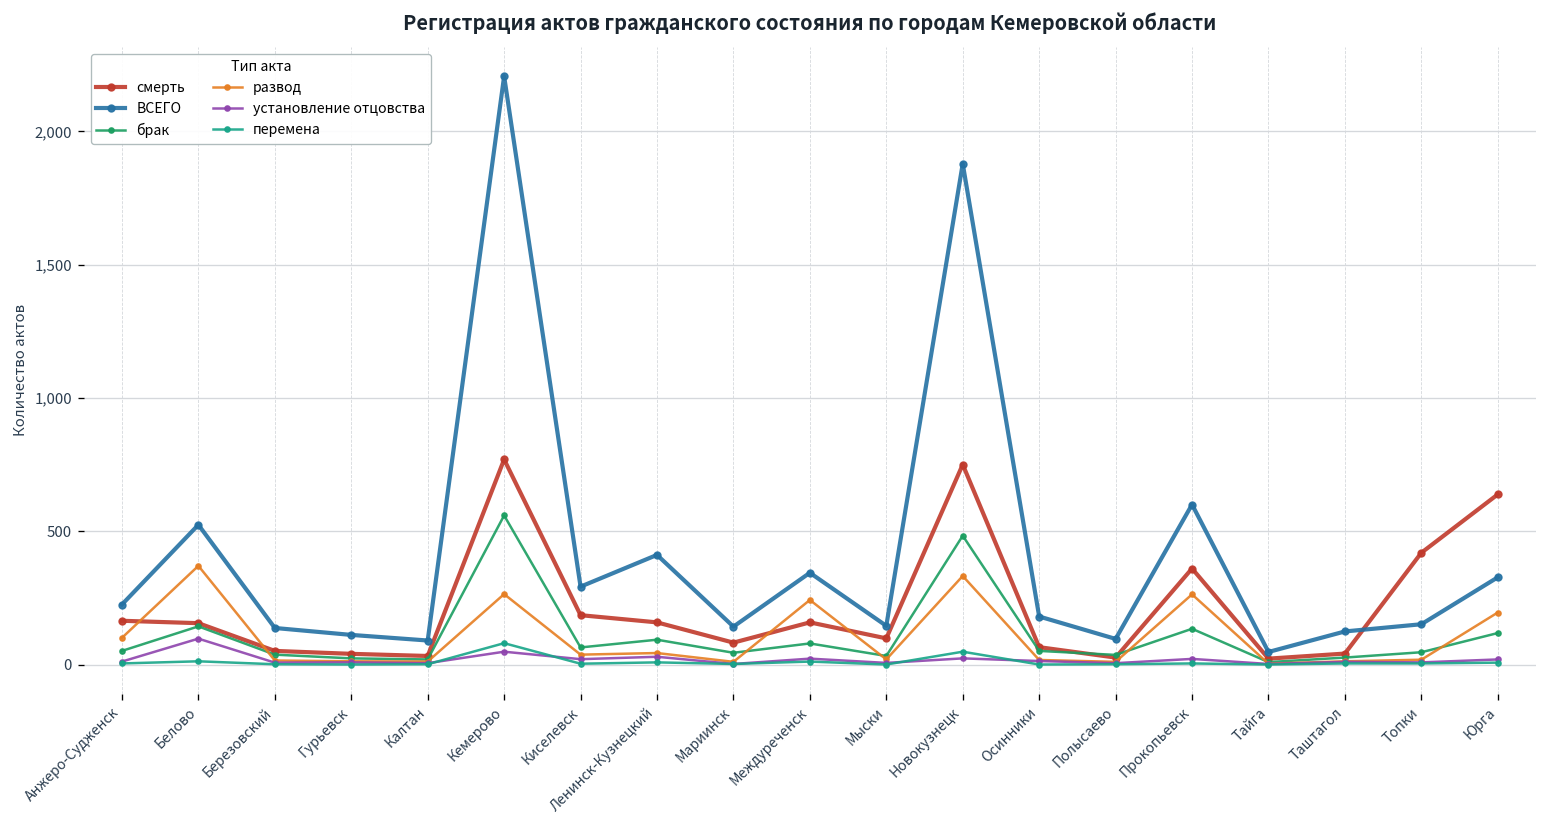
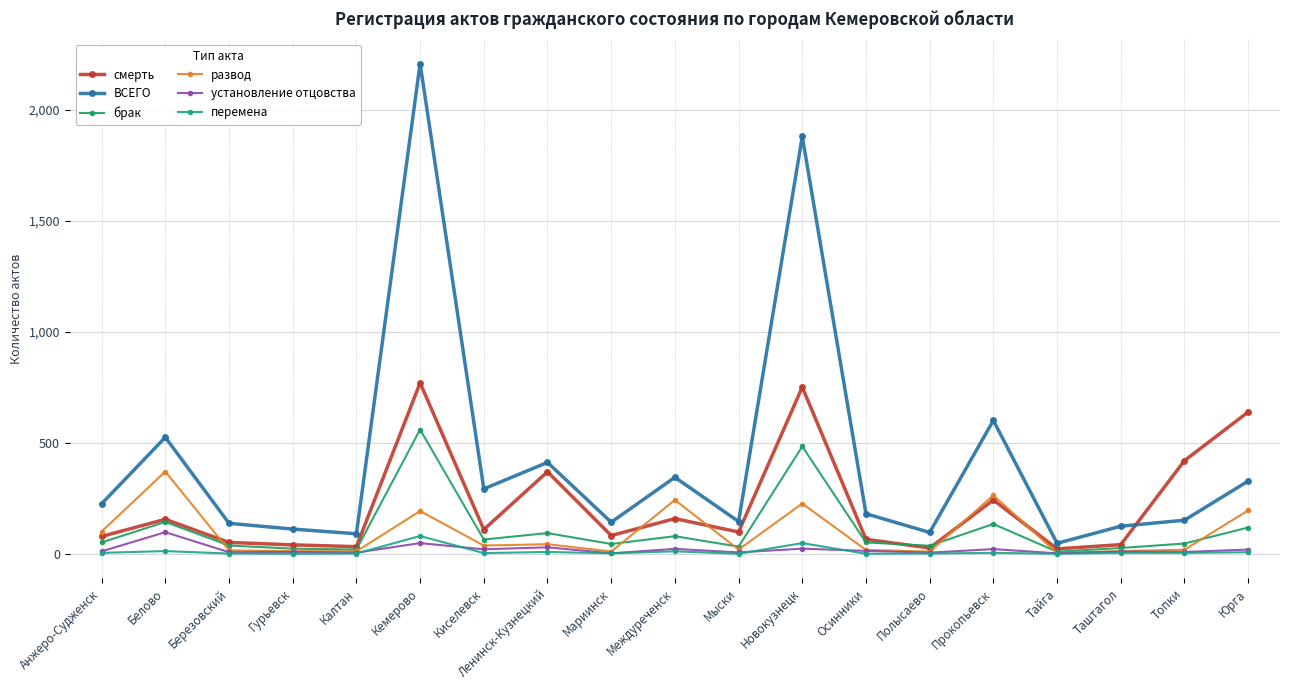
смерть, Анжеро-Судженск: 170 -> 80
развод, Кемерово: 270 -> 190
смерть, Киселевск: 190 -> 110
смерть, Ленинск-Кузнецкий: 160 -> 370
развод, Новокузнецк: 330 -> 230
смерть, Прокопьевск: 360 -> 240
